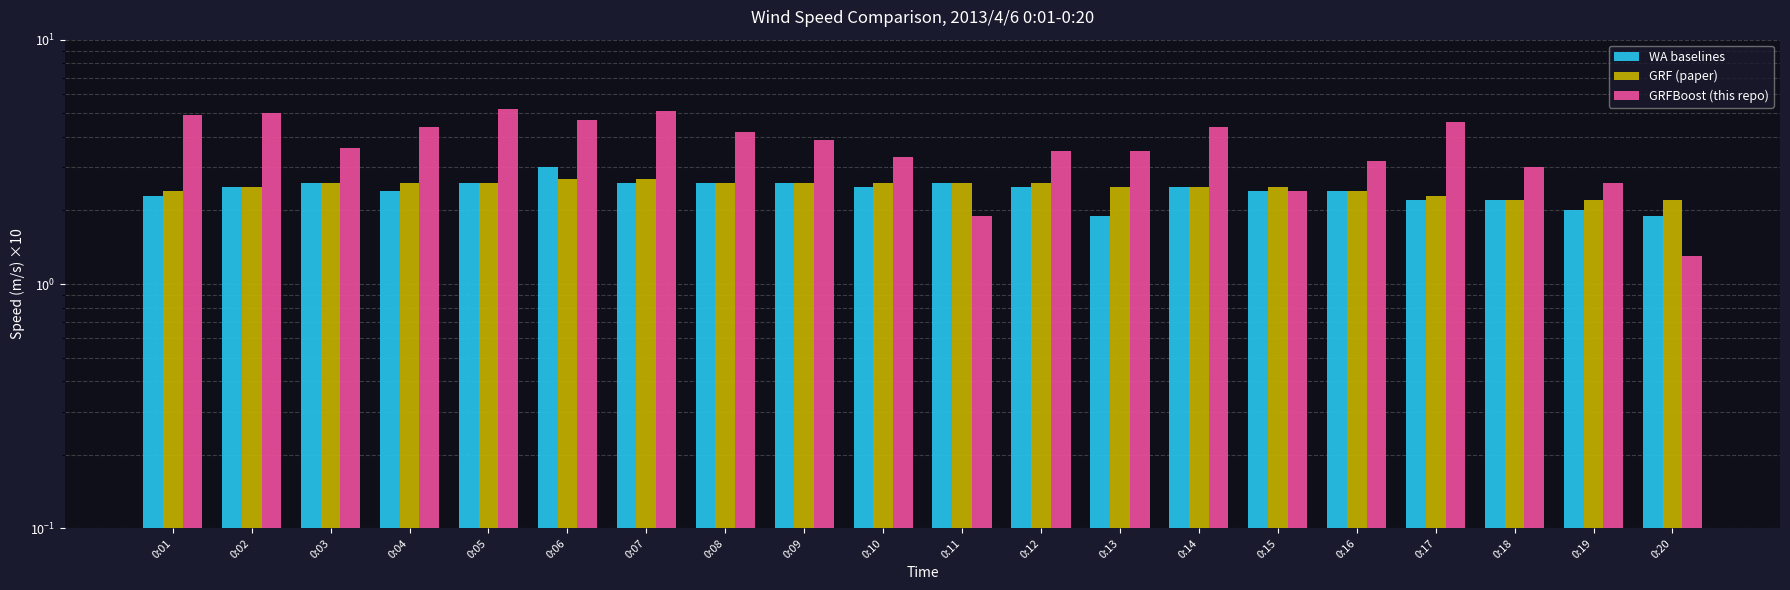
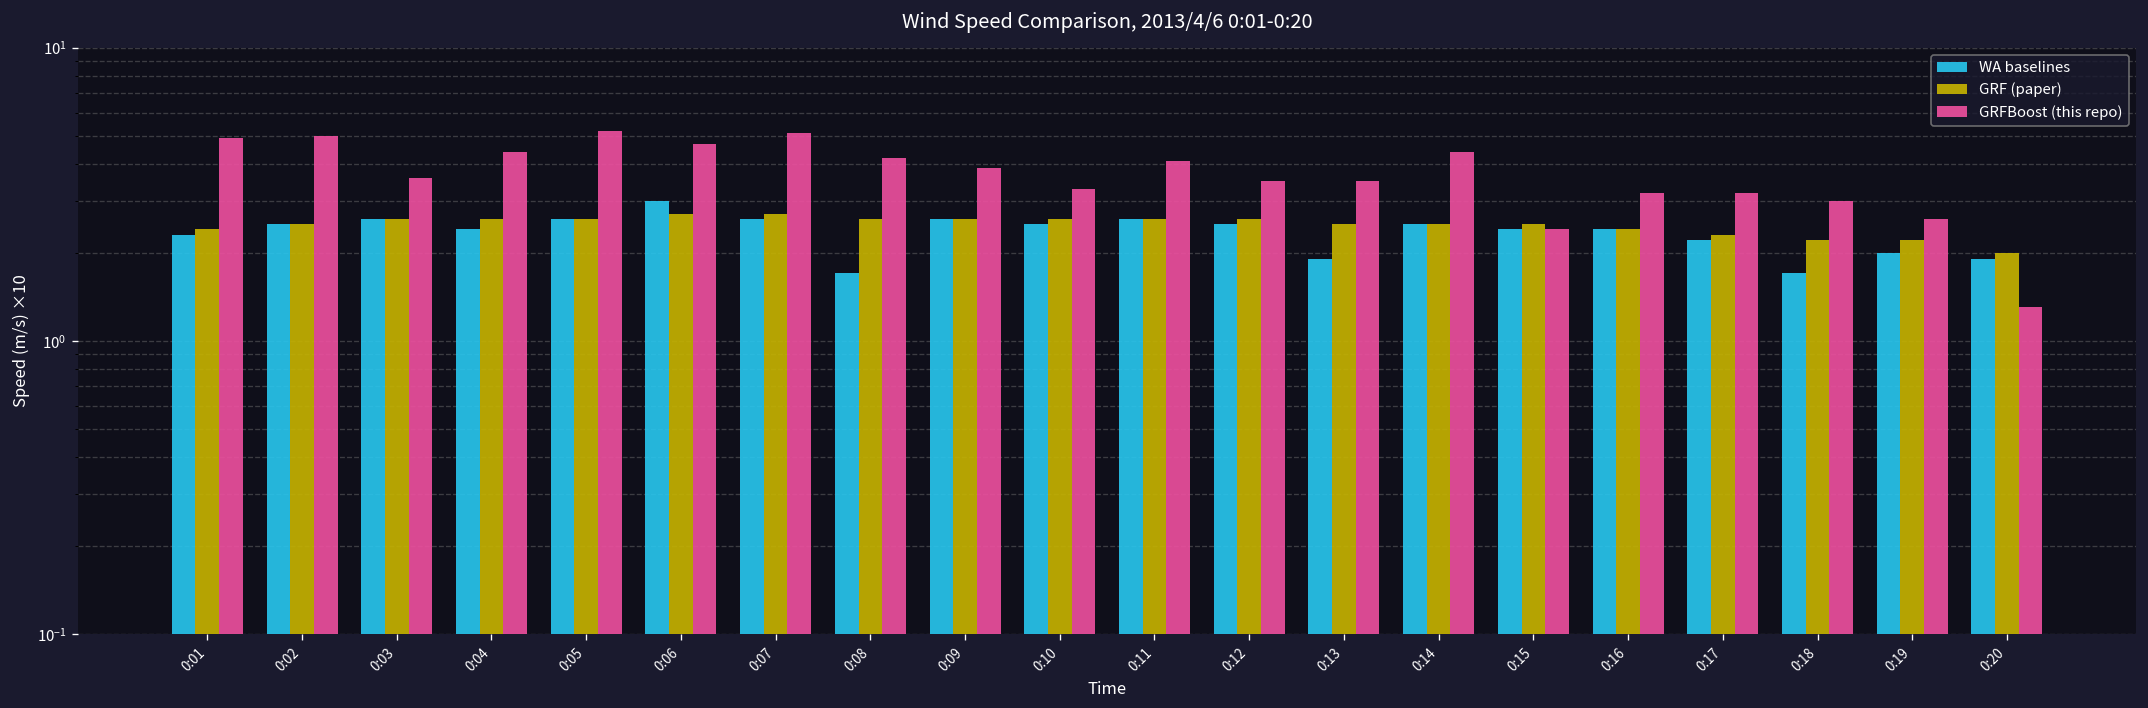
WA baselines, 0:08: 2.6 -> 1.7
GRFBoost (this repo), 0:11: 1.9 -> 4.1
GRFBoost (this repo), 0:17: 4.6 -> 3.2
WA baselines, 0:18: 2.2 -> 1.7
GRF (paper), 0:20: 2.2 -> 2.0
